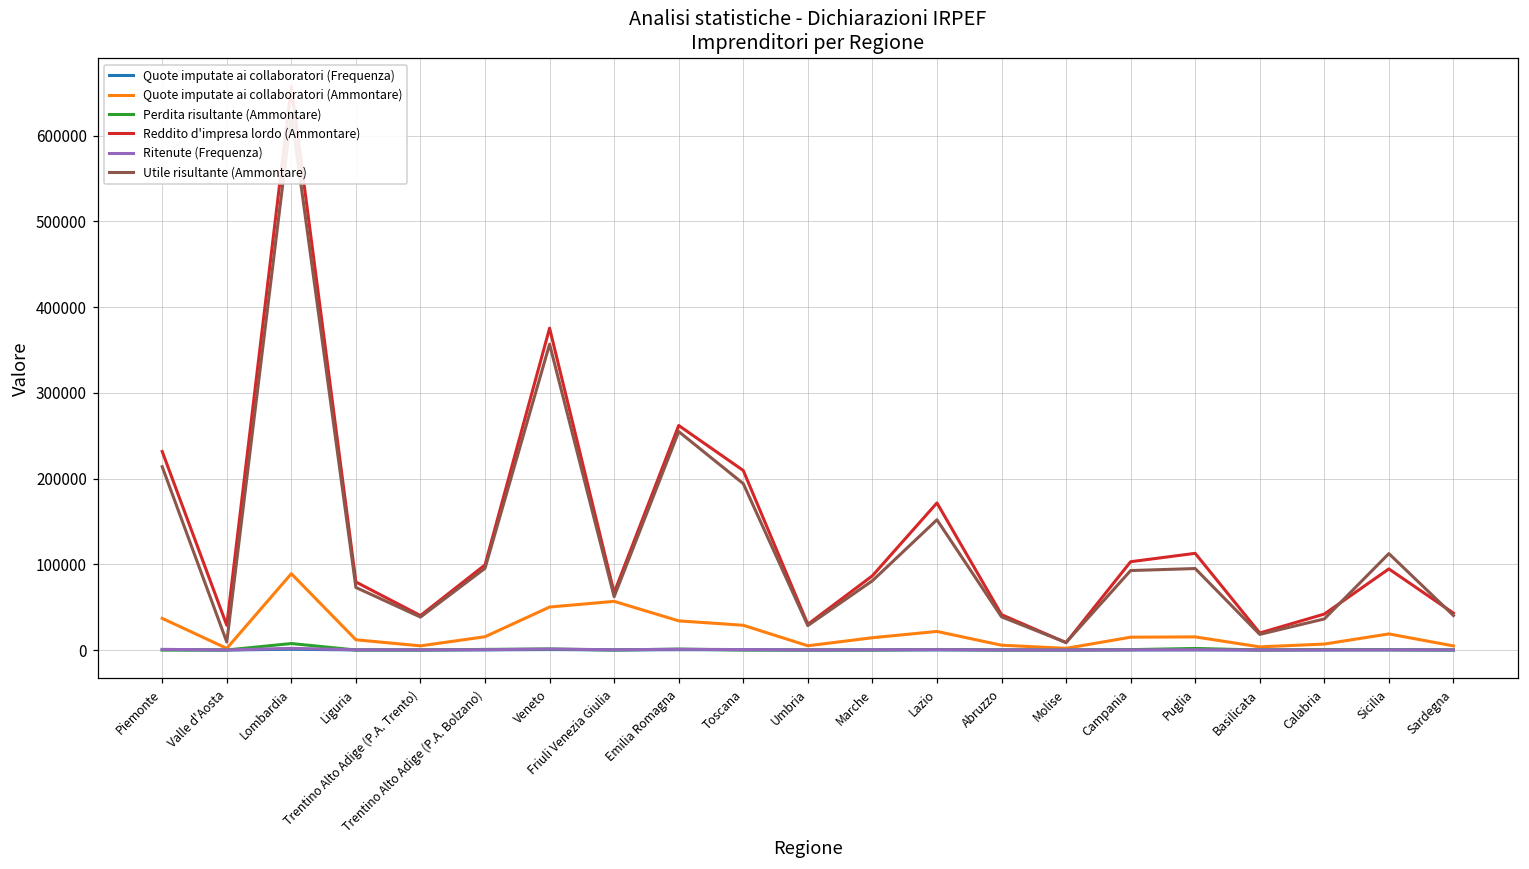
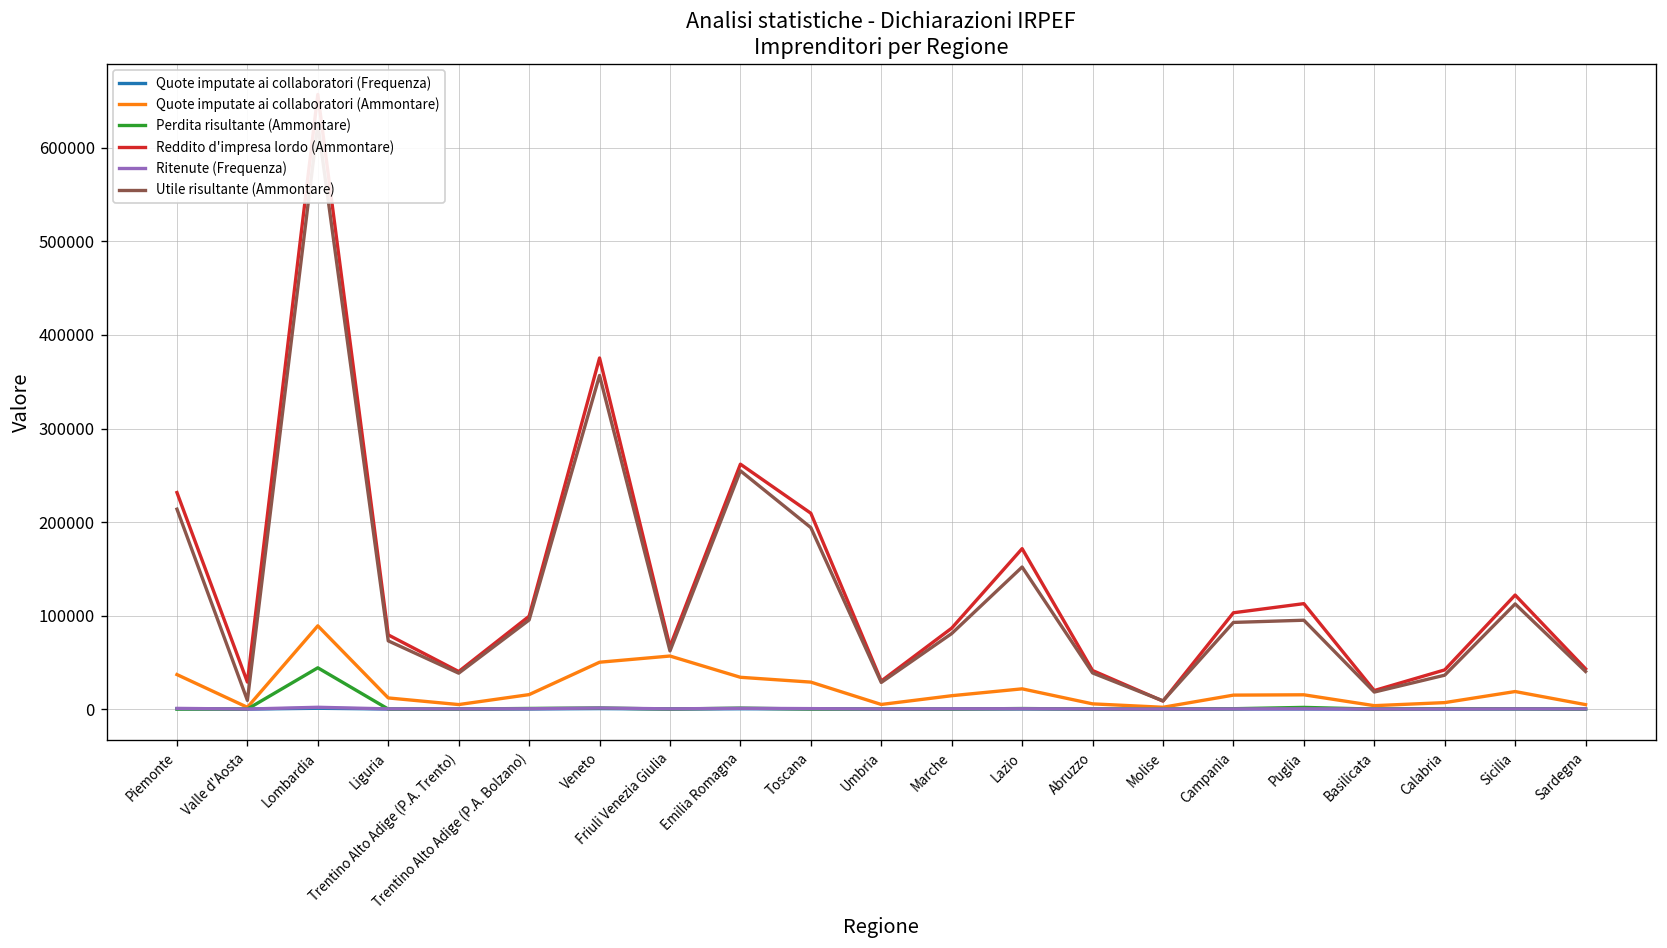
Perdita risultante (Ammontare), Lombardia: 10000 -> 40000
Reddito d'impresa lordo (Ammontare), Sicilia: 90000 -> 120000
